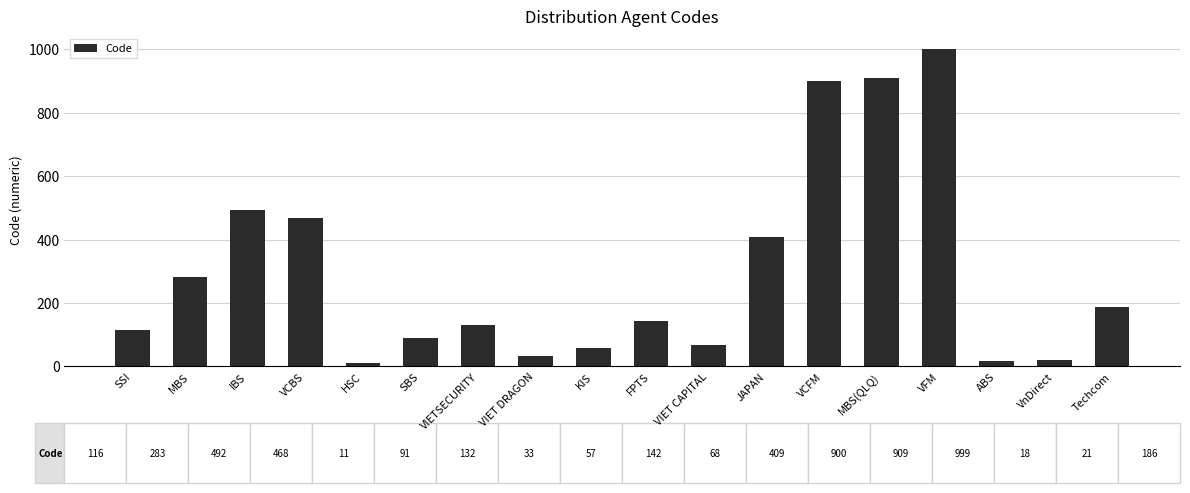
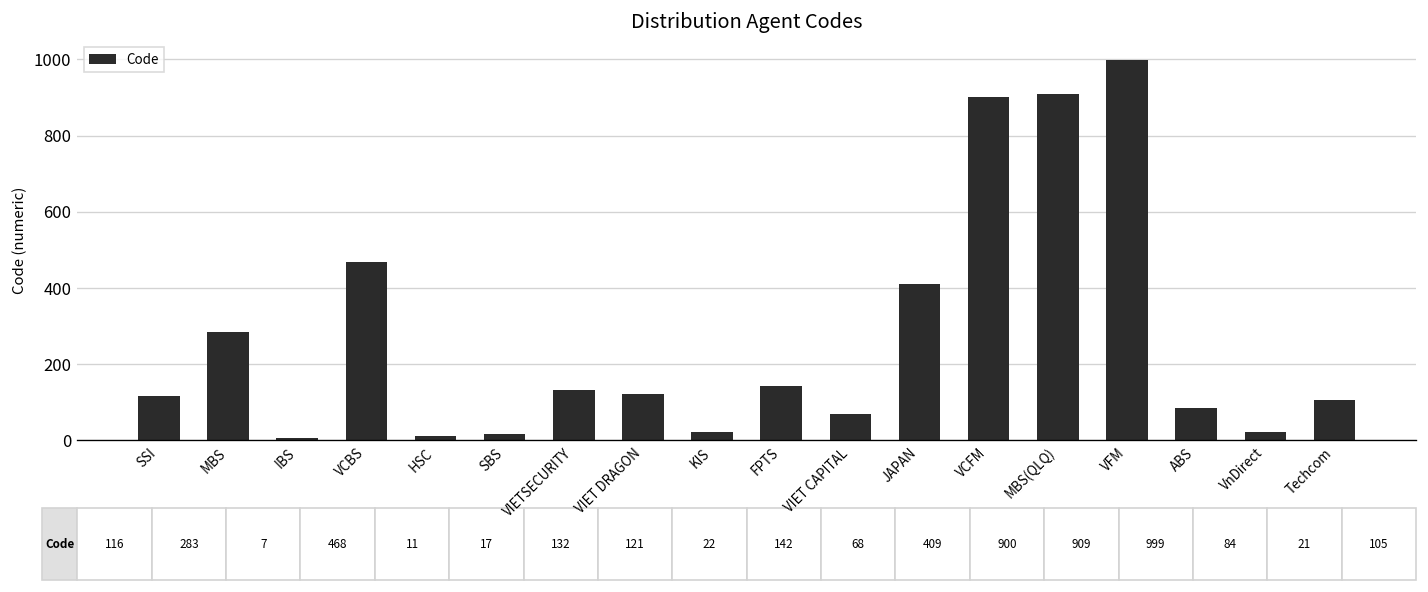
IBS: 492 -> 7
SBS: 91 -> 17
VIET DRAGON: 33 -> 121
KIS: 57 -> 22
ABS: 18 -> 84
Techcom: 186 -> 105
